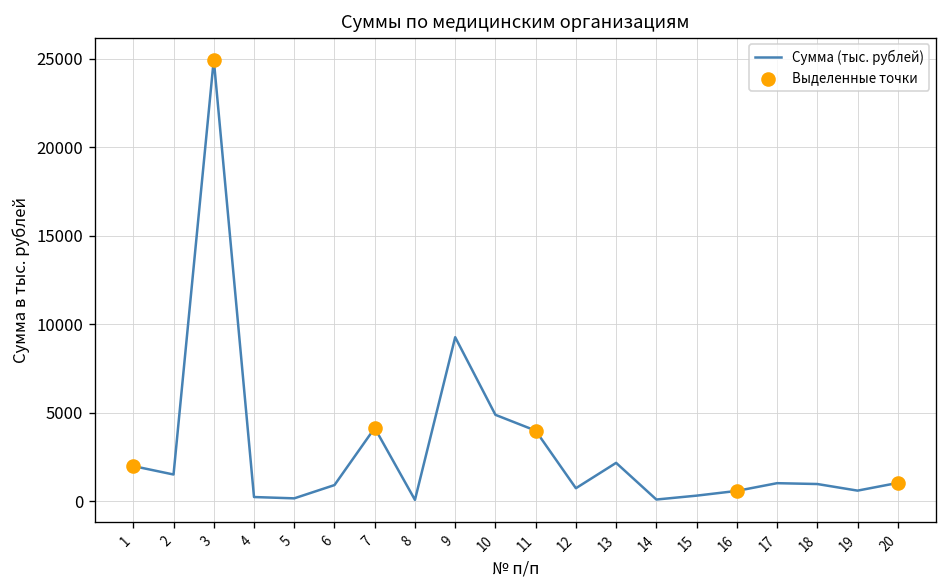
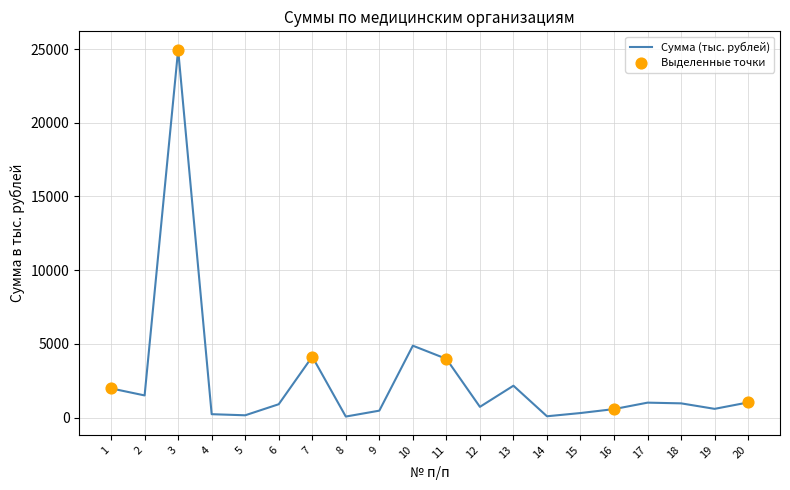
Сумма (тыс. рублей), 9: 9300 -> 500
